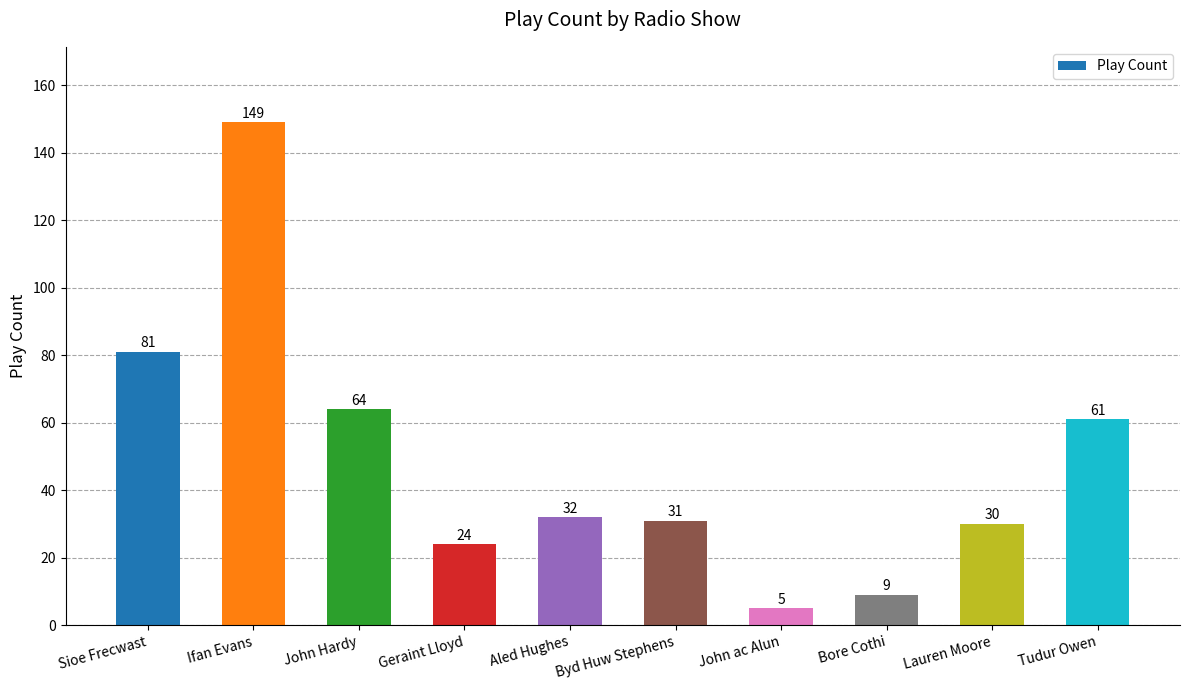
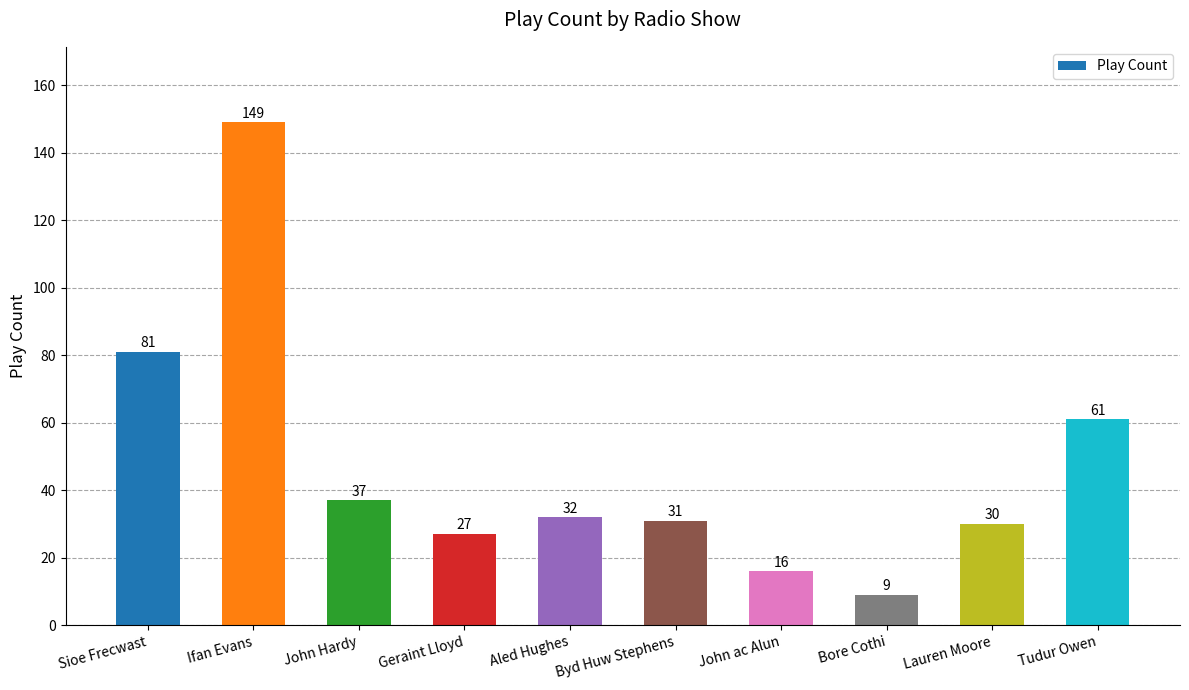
John Hardy: 64 -> 37
Geraint Lloyd: 24 -> 27
John ac Alun: 5 -> 16
